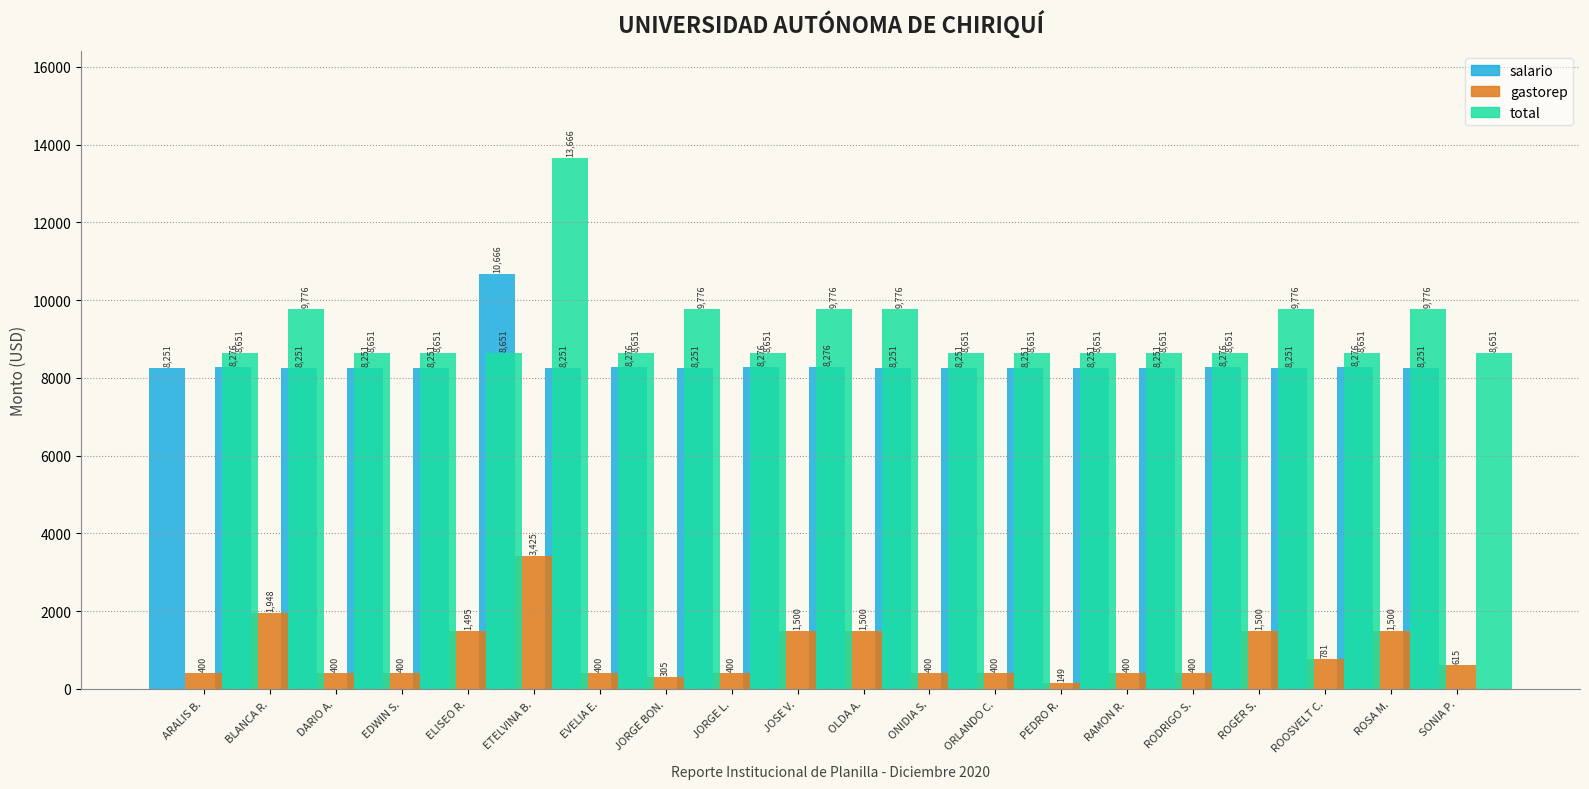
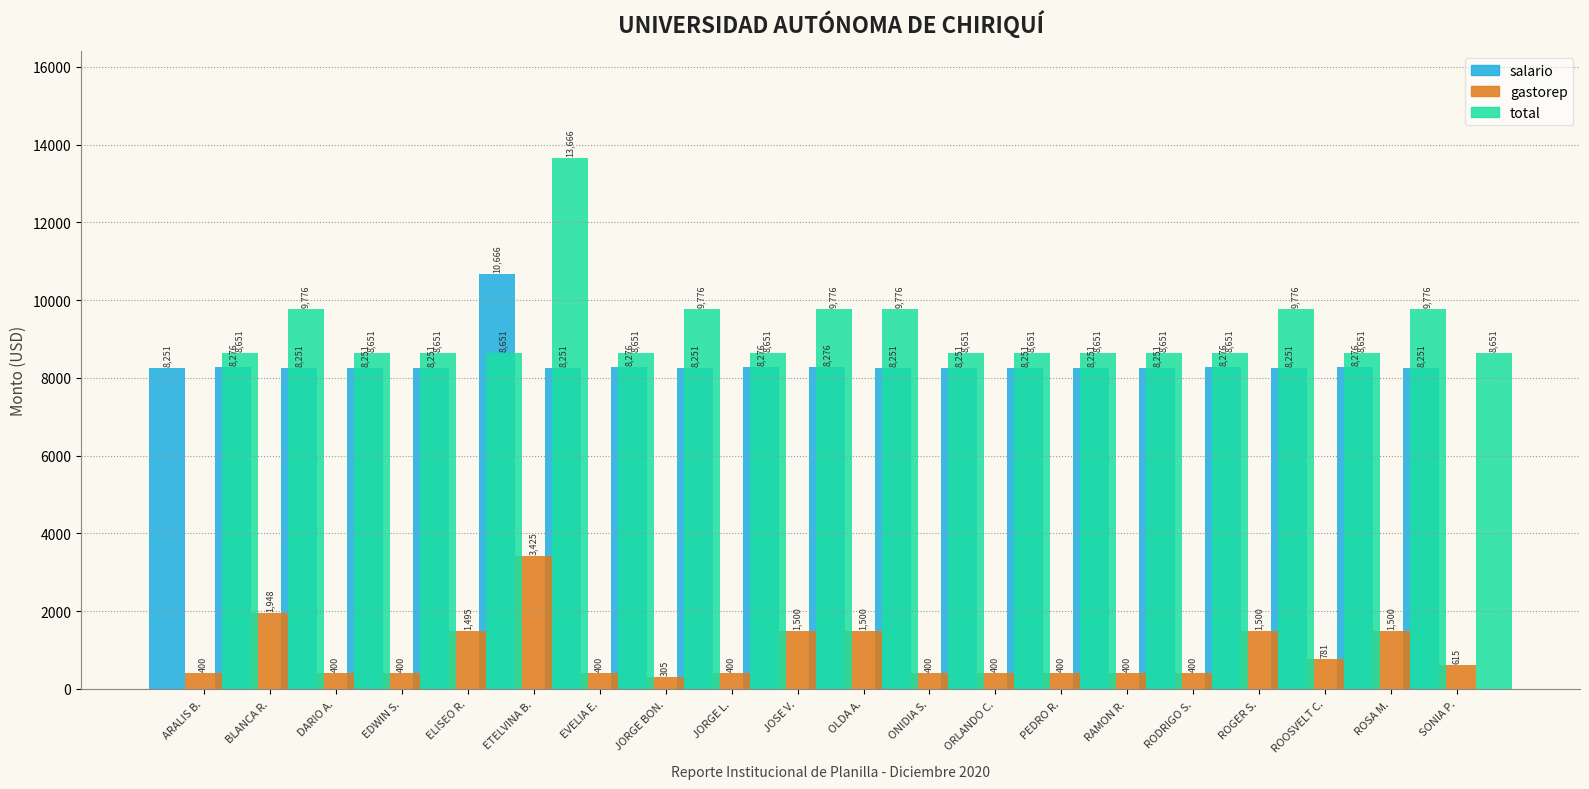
gastorep, PEDRO R.: 149 -> 400
